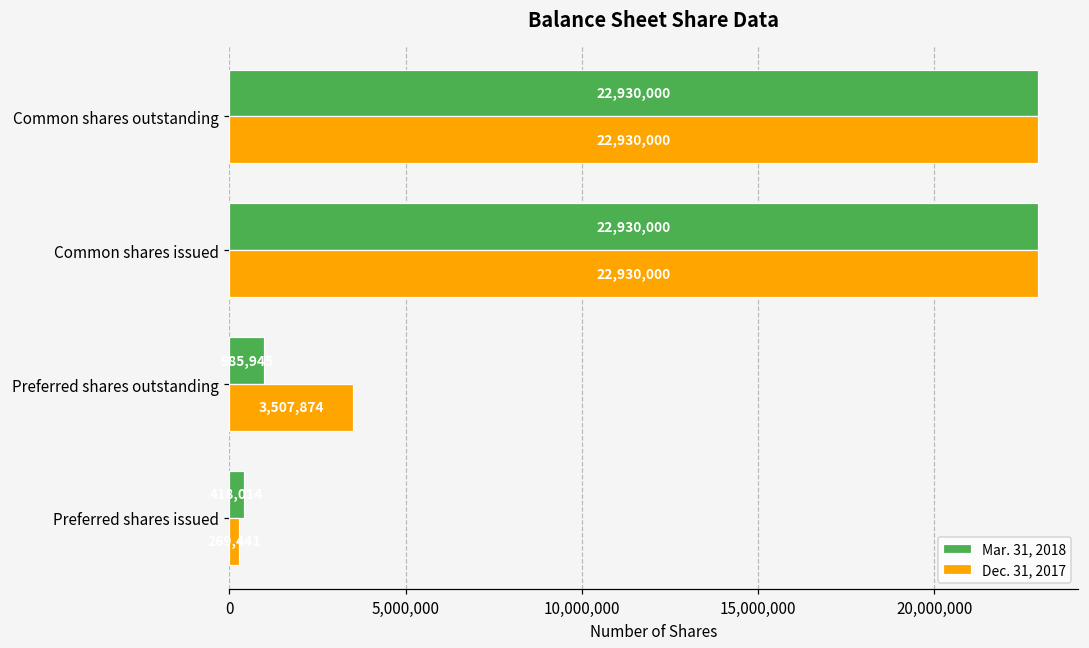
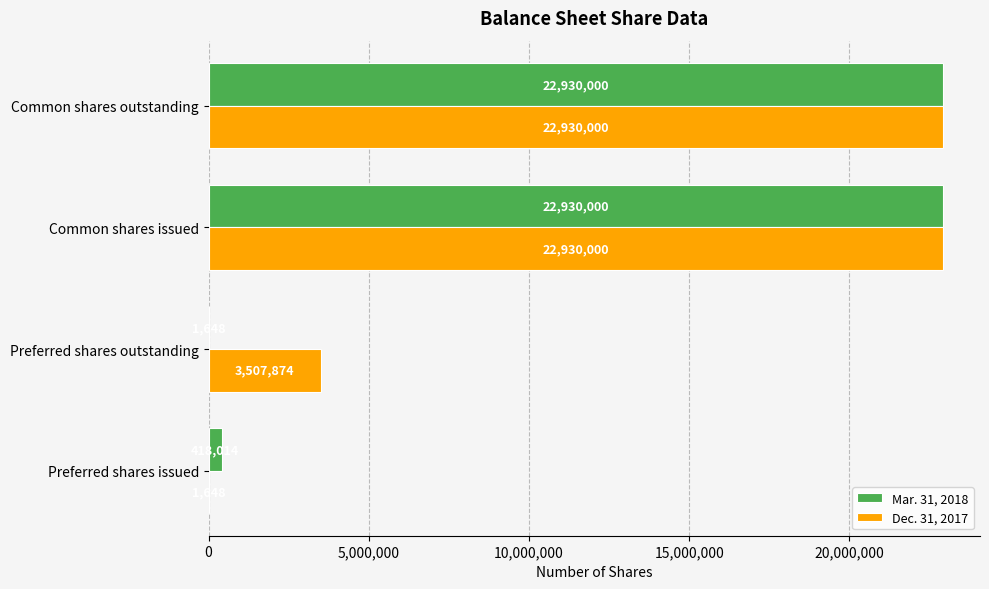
Mar. 31, 2018, Preferred shares outstanding: 1,000,000 -> 0
Dec. 31, 2017, Preferred shares issued: 300,000 -> 0
